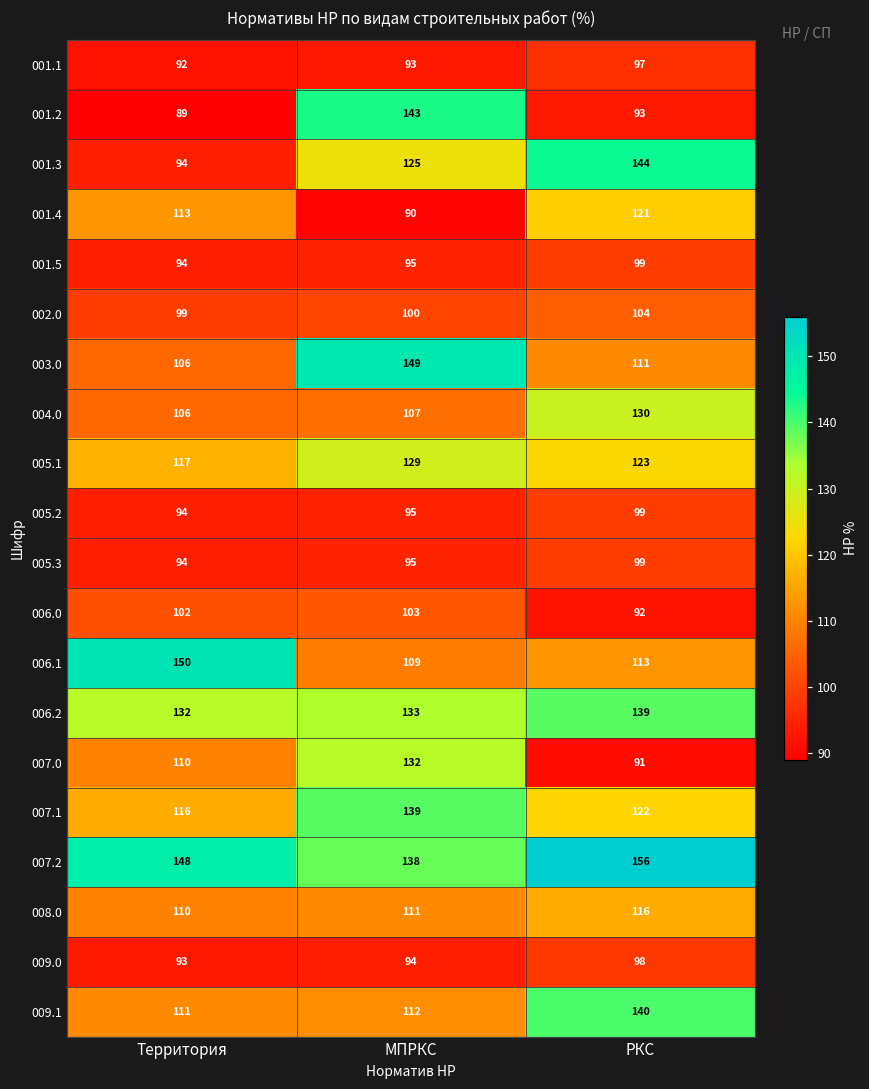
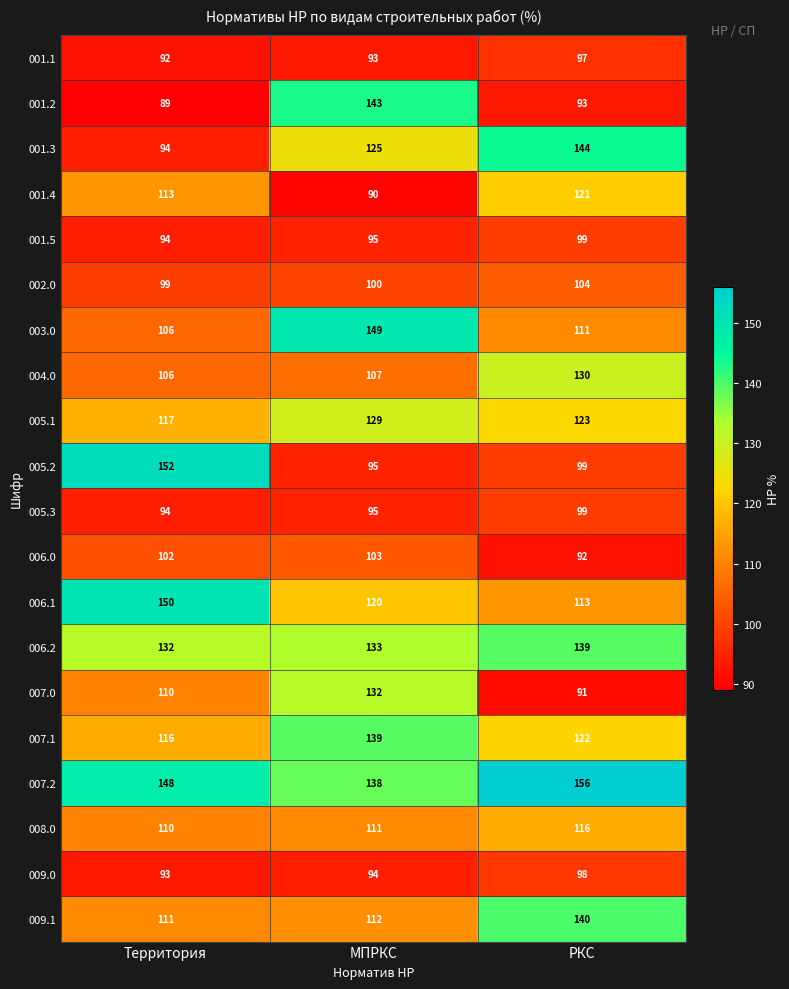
005.2, Территория: 94 -> 152
006.1, МПРКС: 109 -> 120
